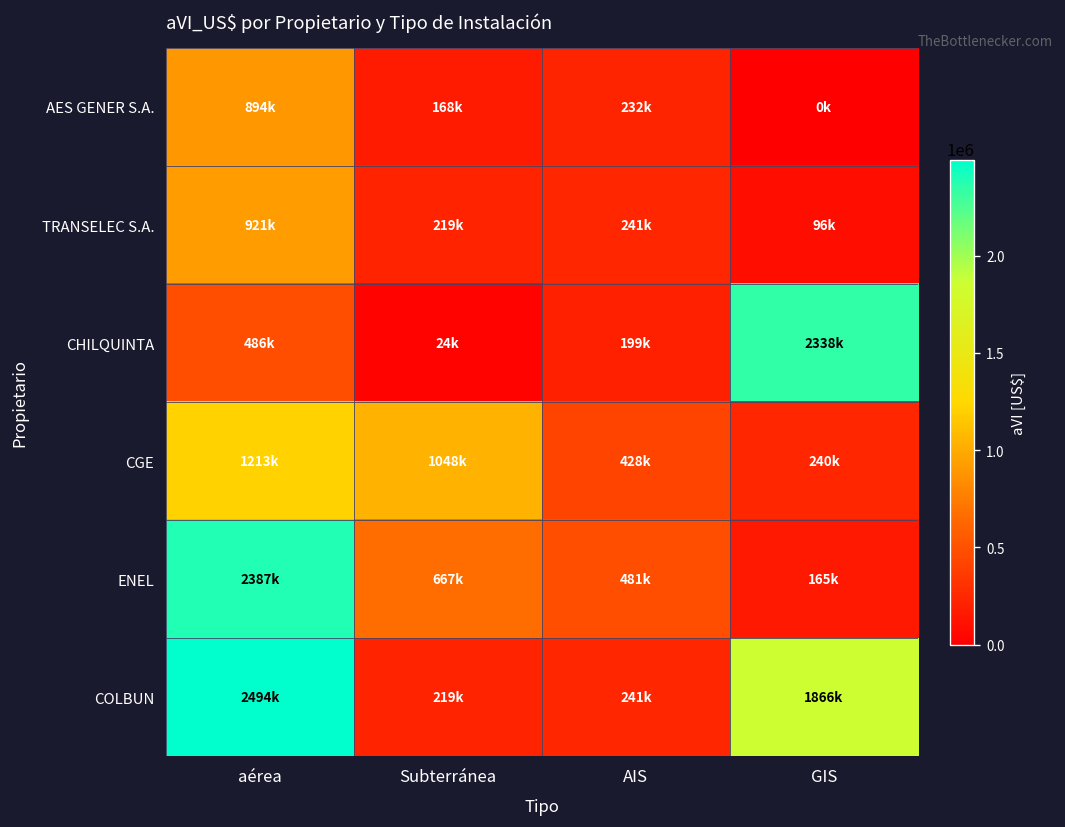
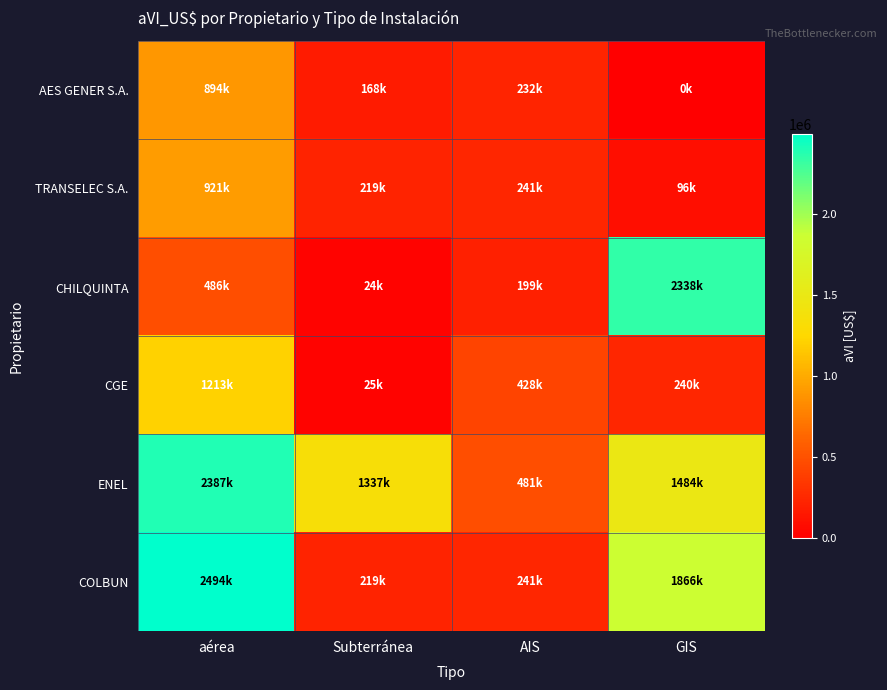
CGE, Subterránea: 1048k -> 25k
ENEL, Subterránea: 667k -> 1337k
ENEL, GIS: 165k -> 1484k
